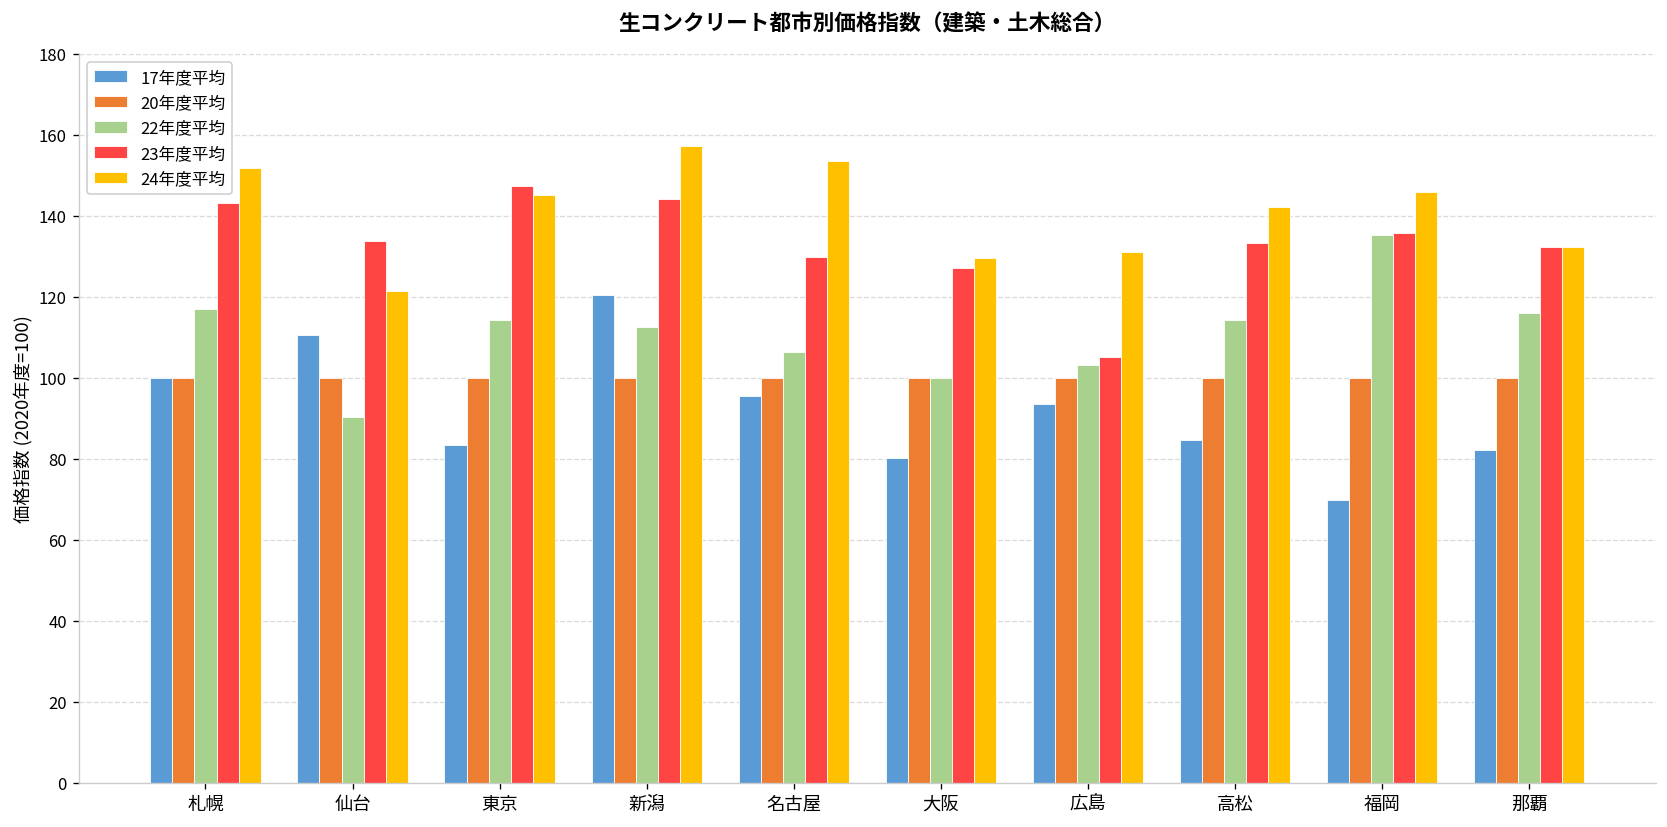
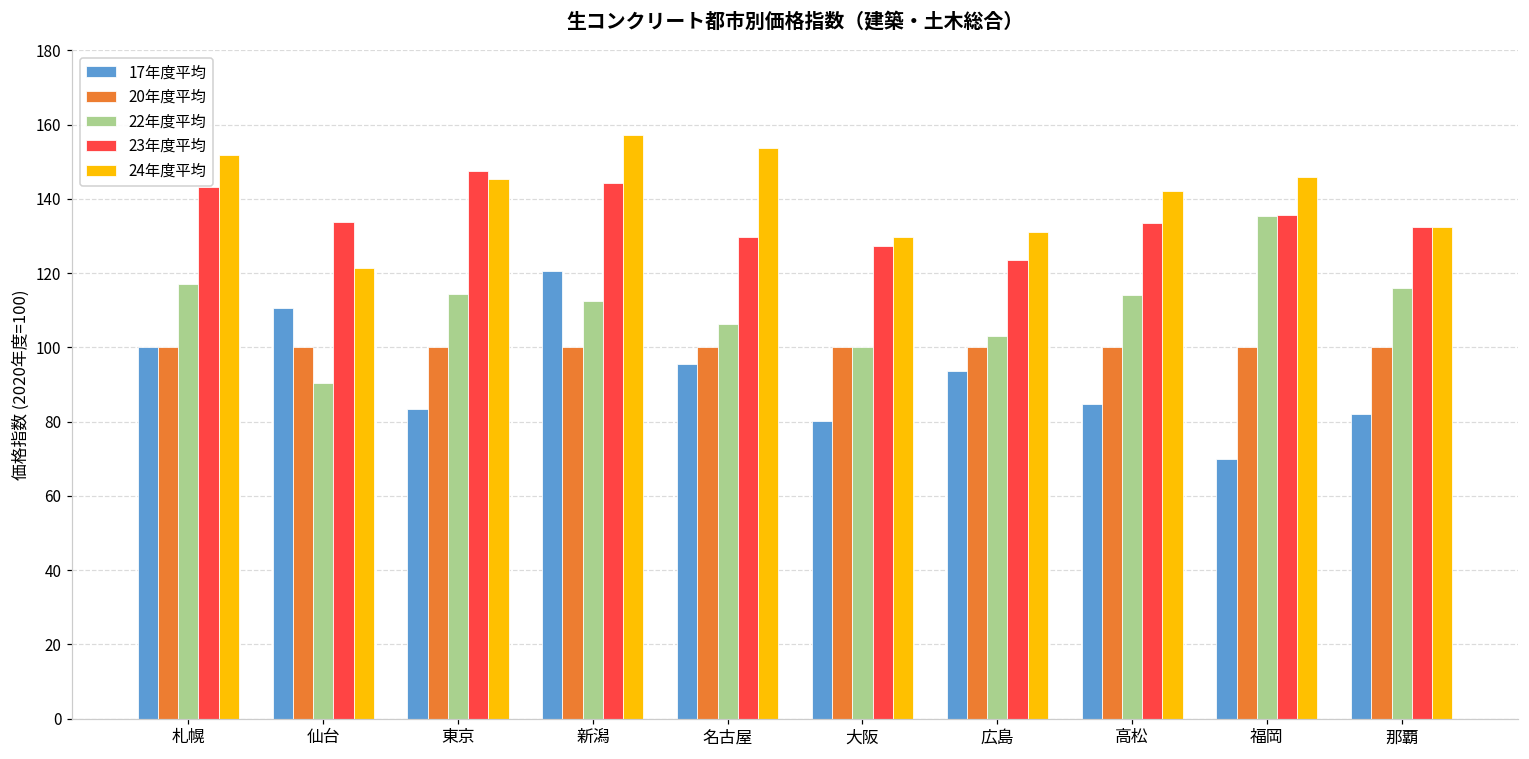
23年度平均, 広島: 105 -> 124
